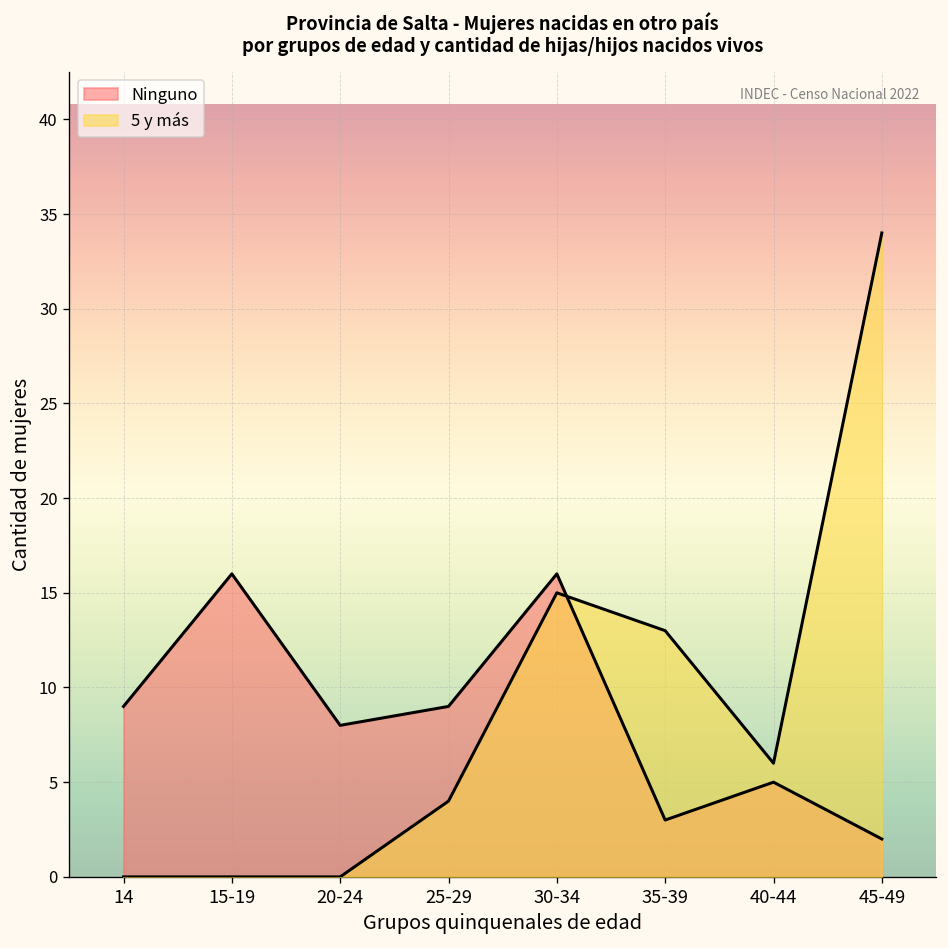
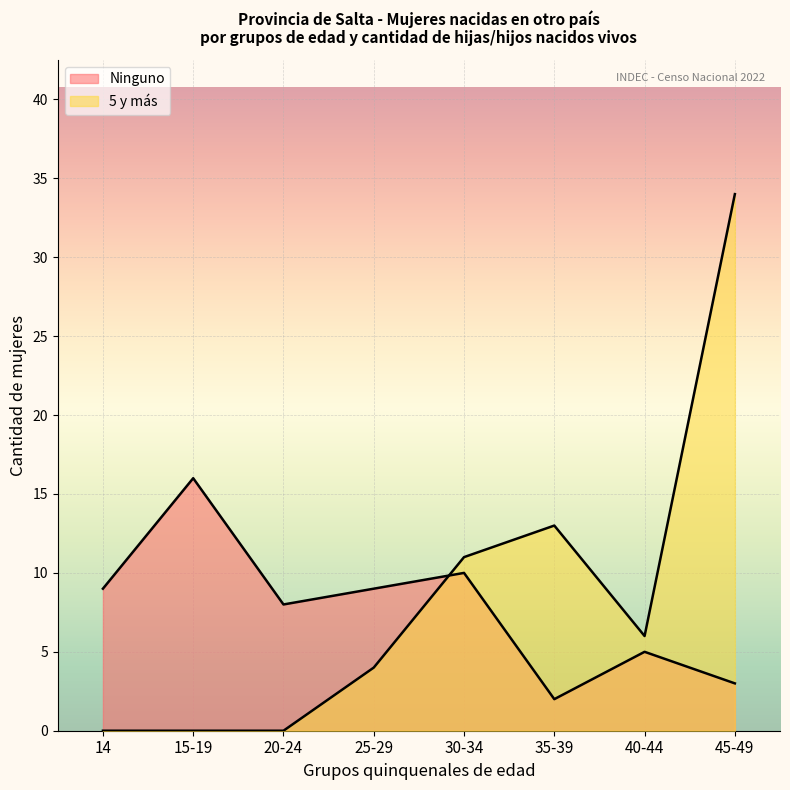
Ninguno, 30-34: 16 -> 10
5 y más, 30-34: 15 -> 11
Ninguno, 35-39: 3 -> 2
Ninguno, 45-49: 2 -> 3
